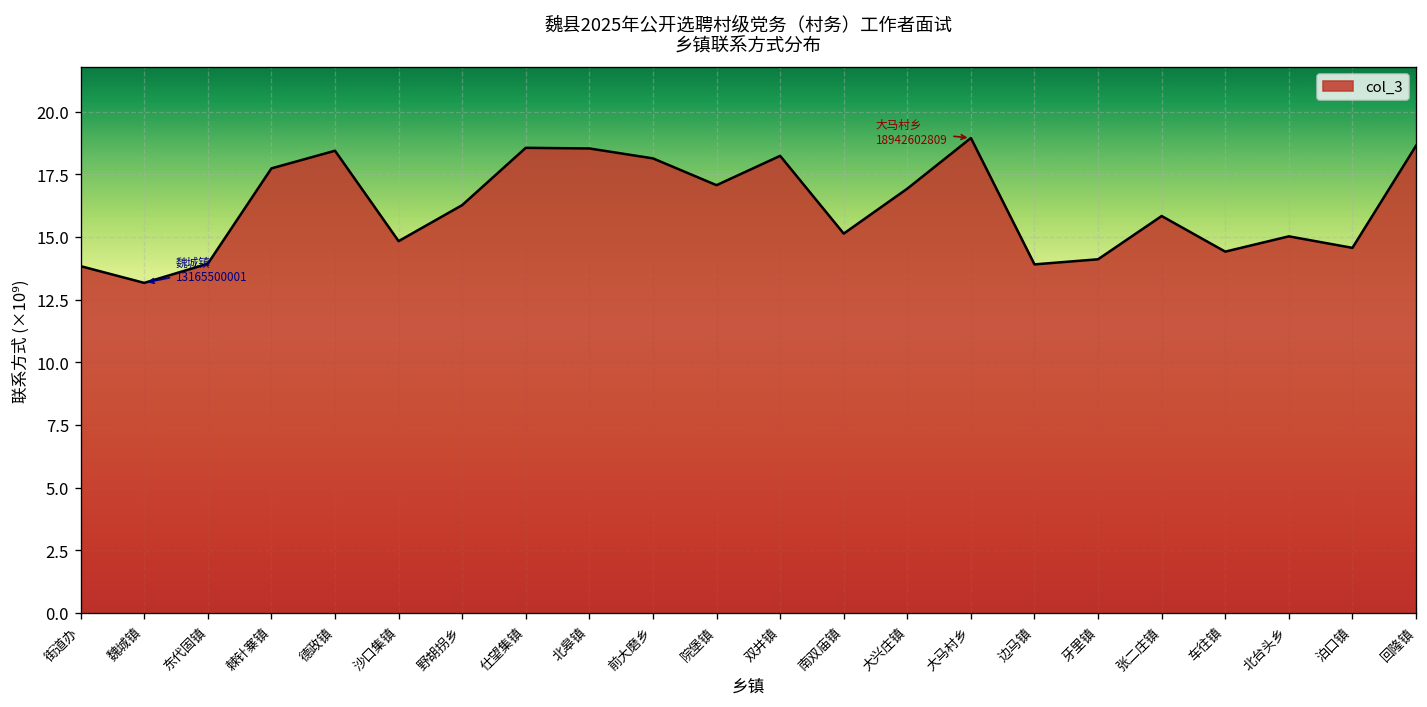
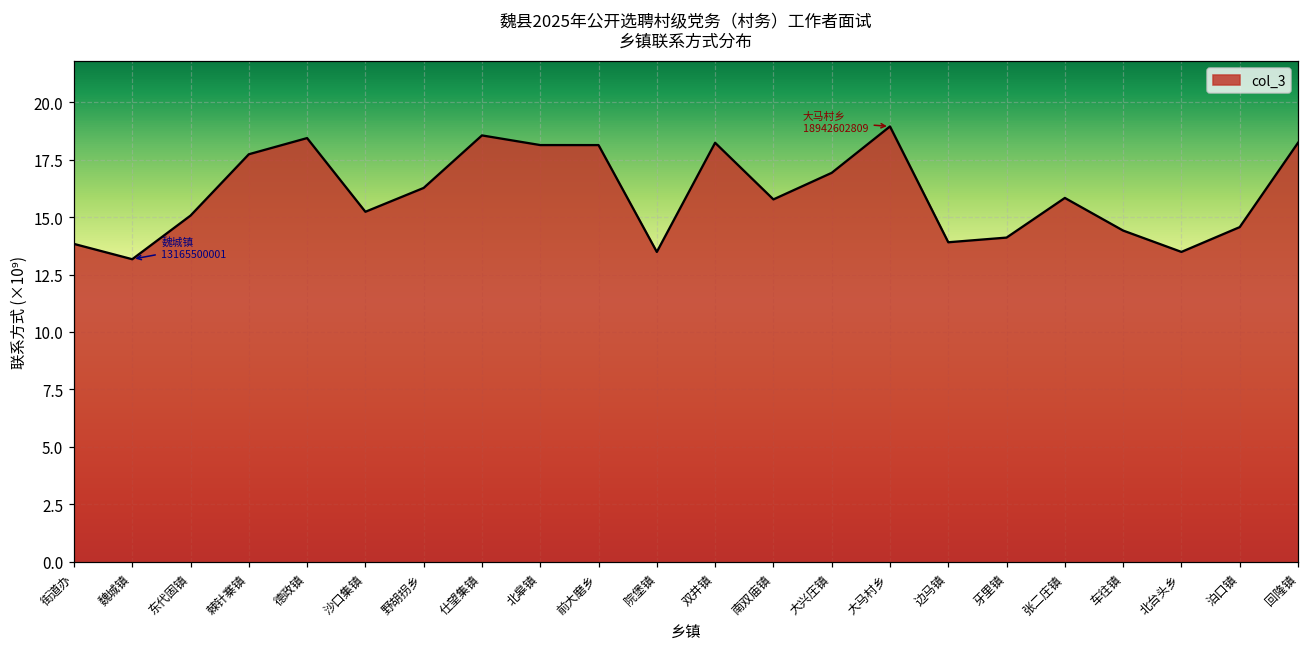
东代固镇: 13.9 -> 15.1
沙口集镇: 14.8 -> 15.2
北皋镇: 18.5 -> 18.1
院堡镇: 17.1 -> 13.5
南双庙镇: 15.1 -> 15.8
北台头乡: 15.0 -> 13.5
回隆镇: 18.6 -> 18.2
